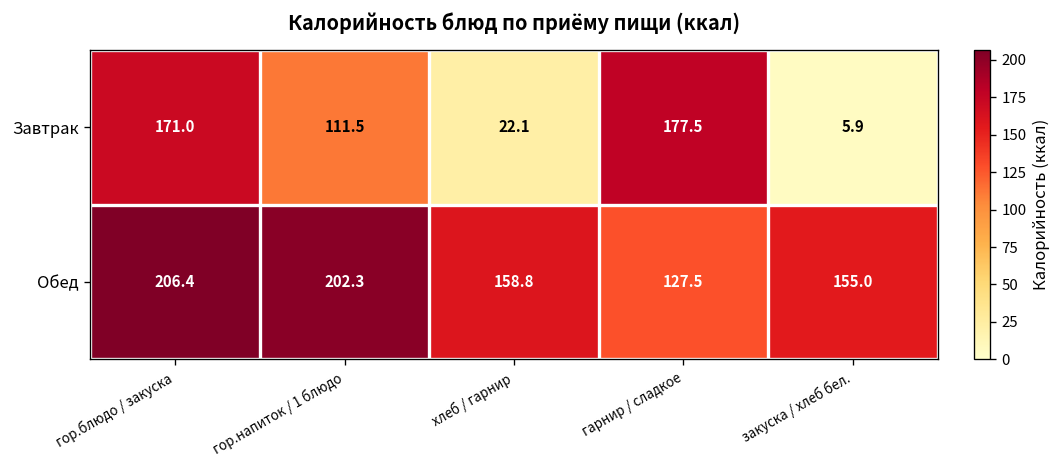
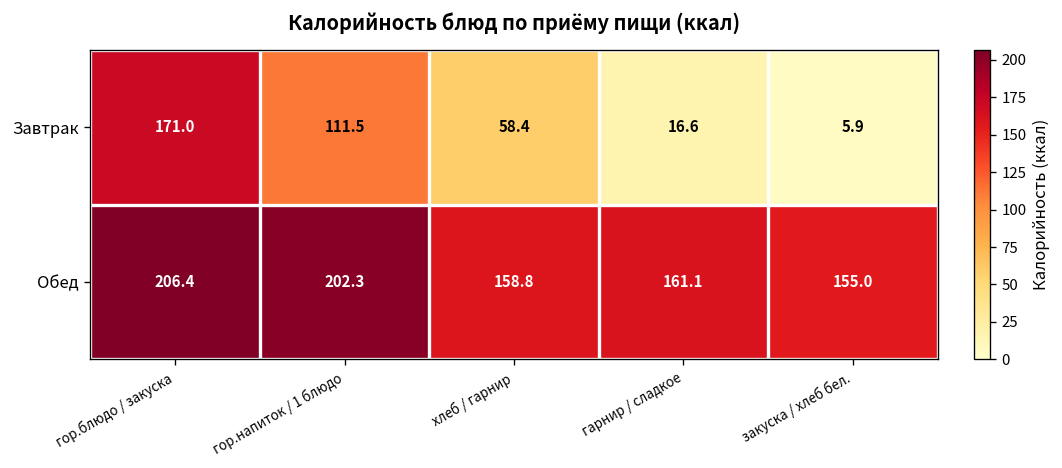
Завтрак, хлеб / гарнир: 22.1 -> 58.4
Завтрак, гарнир / сладкое: 177.5 -> 16.6
Обед, гарнир / сладкое: 127.5 -> 161.1
